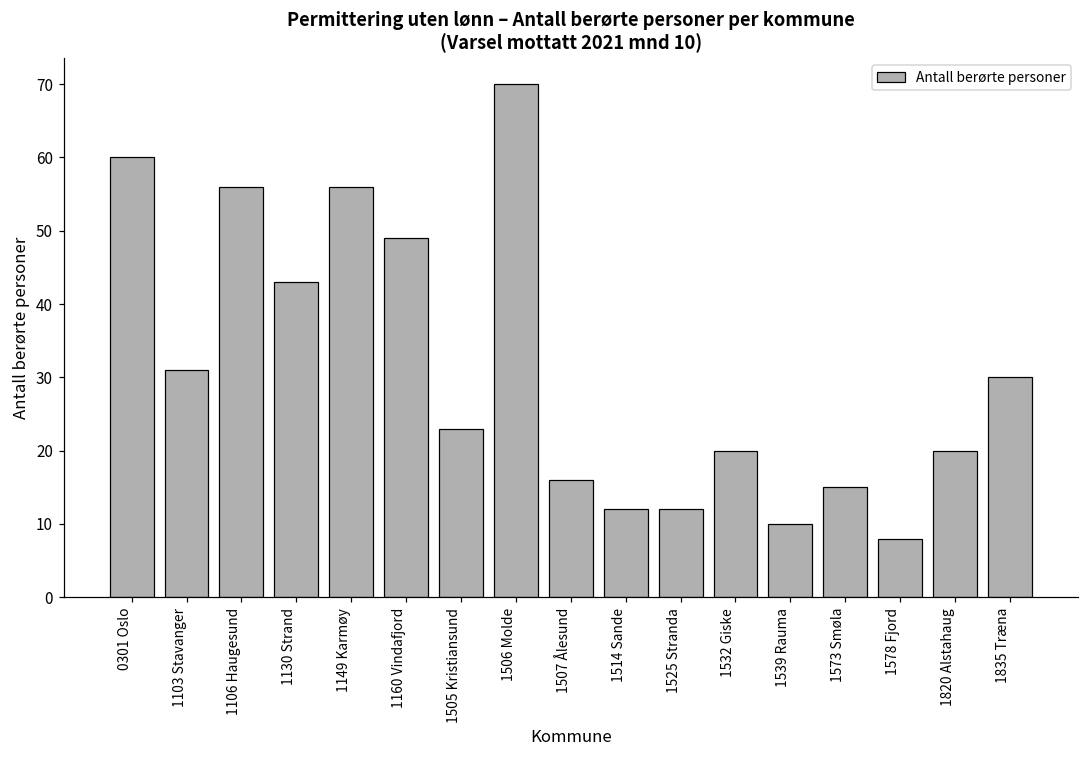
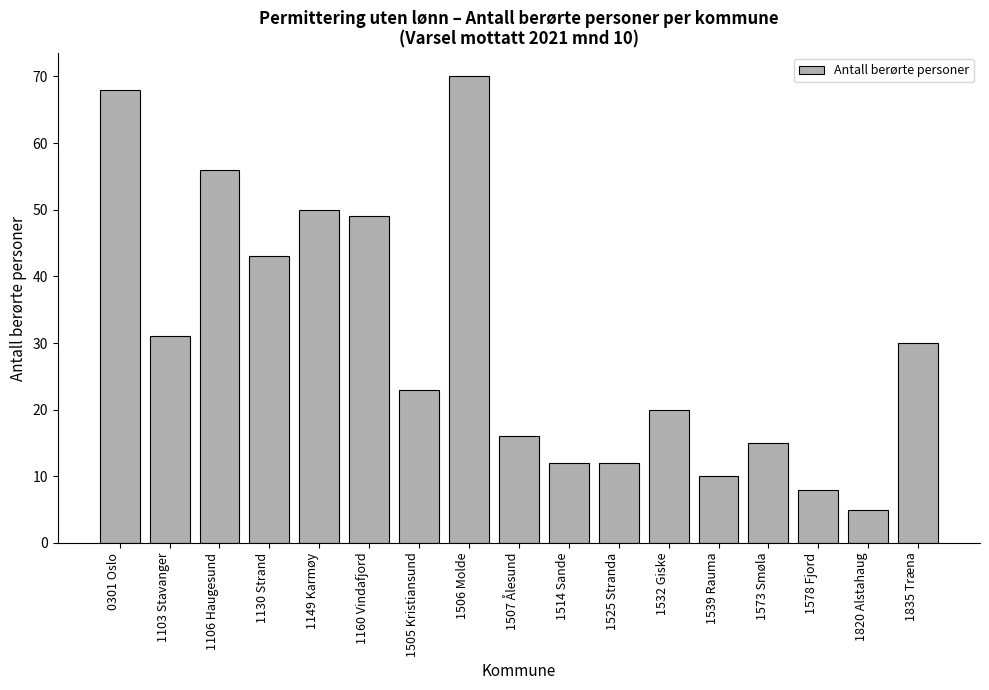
0301 Oslo: 60 -> 68
1149 Karmøy: 56 -> 50
1820 Alstahaug: 20 -> 5
